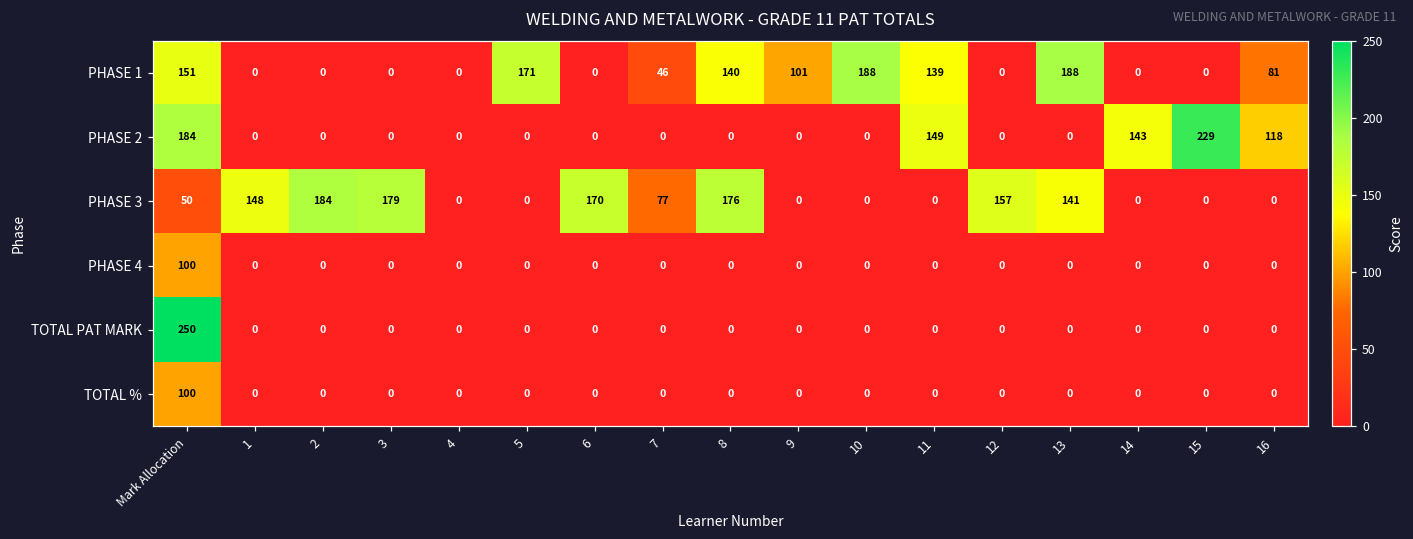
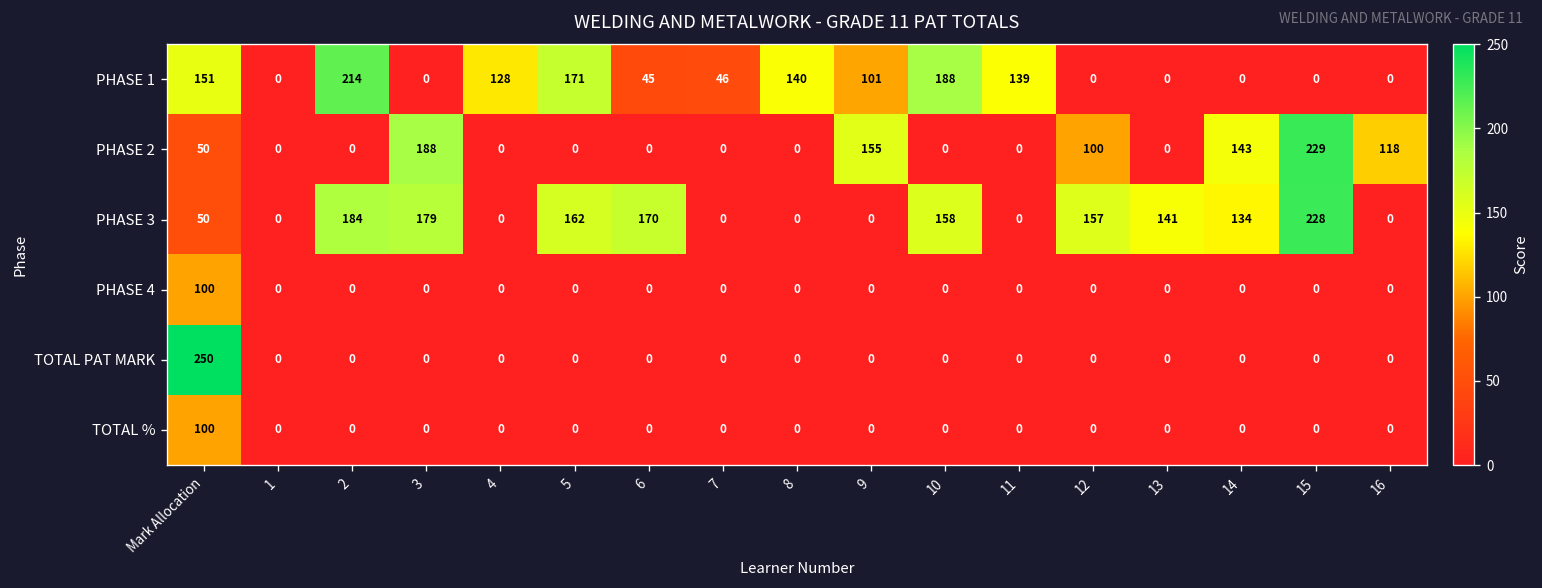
PHASE 1, 2: 0 -> 214
PHASE 1, 4: 0 -> 128
PHASE 1, 6: 0 -> 45
PHASE 1, 13: 188 -> 0
PHASE 1, 16: 81 -> 0
PHASE 2, Mark Allocation: 184 -> 50
PHASE 2, 3: 0 -> 188
PHASE 2, 9: 0 -> 155
PHASE 2, 11: 149 -> 0
PHASE 2, 12: 0 -> 100
PHASE 3, 1: 148 -> 0
PHASE 3, 5: 0 -> 162
PHASE 3, 7: 77 -> 0
PHASE 3, 8: 176 -> 0
PHASE 3, 10: 0 -> 158
PHASE 3, 14: 0 -> 134
PHASE 3, 15: 0 -> 228
